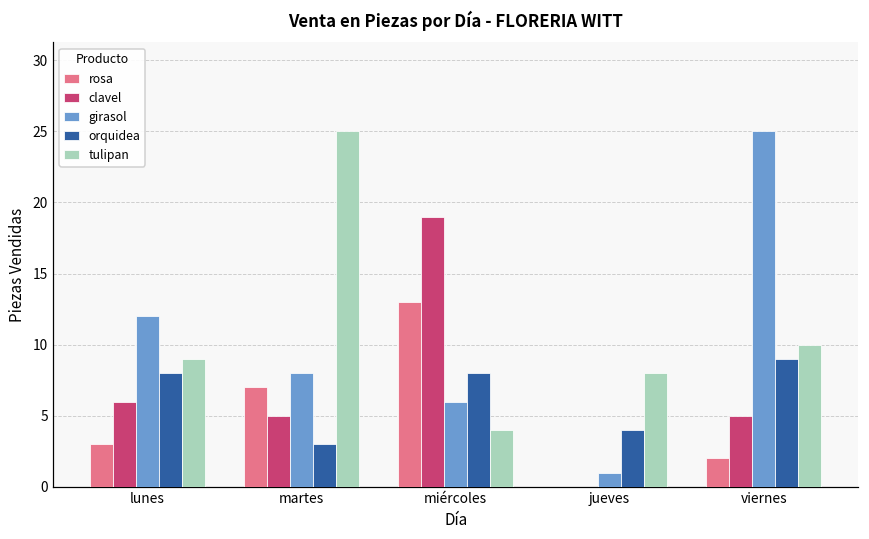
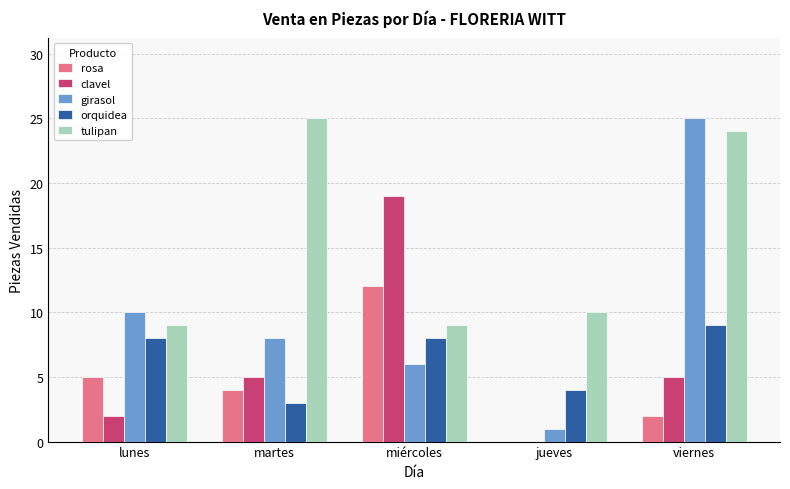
rosa, lunes: 3 -> 5
clavel, lunes: 6 -> 2
girasol, lunes: 12 -> 10
rosa, martes: 7 -> 4
rosa, miércoles: 13 -> 12
tulipan, miércoles: 4 -> 9
tulipan, jueves: 8 -> 10
tulipan, viernes: 10 -> 24
